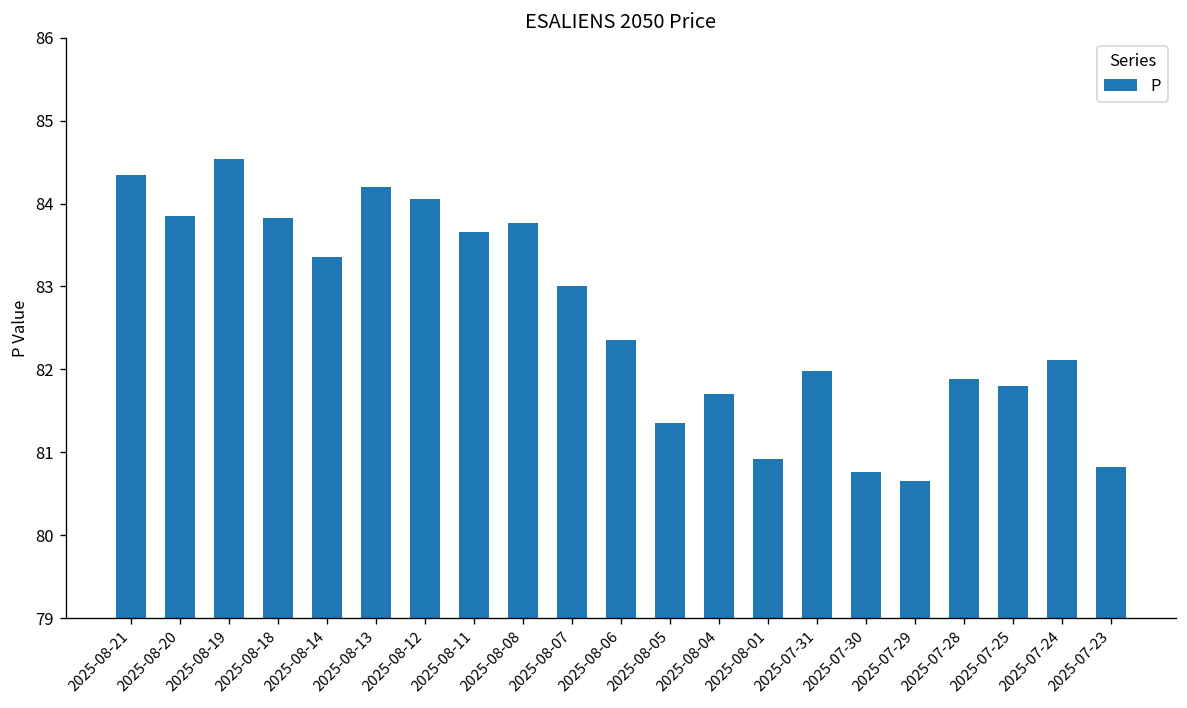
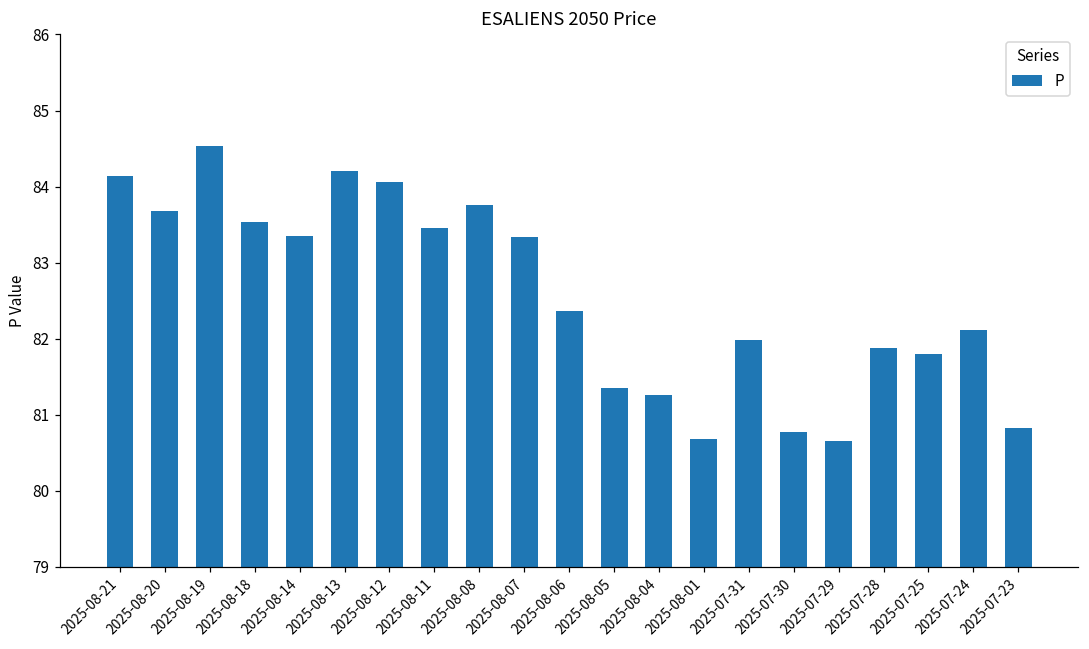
2025-08-21: 84.3 -> 84.1
2025-08-20: 83.9 -> 83.7
2025-08-18: 83.8 -> 83.5
2025-08-11: 83.7 -> 83.5
2025-08-07: 83.0 -> 83.3
2025-08-04: 81.7 -> 81.3
2025-08-01: 80.9 -> 80.7
